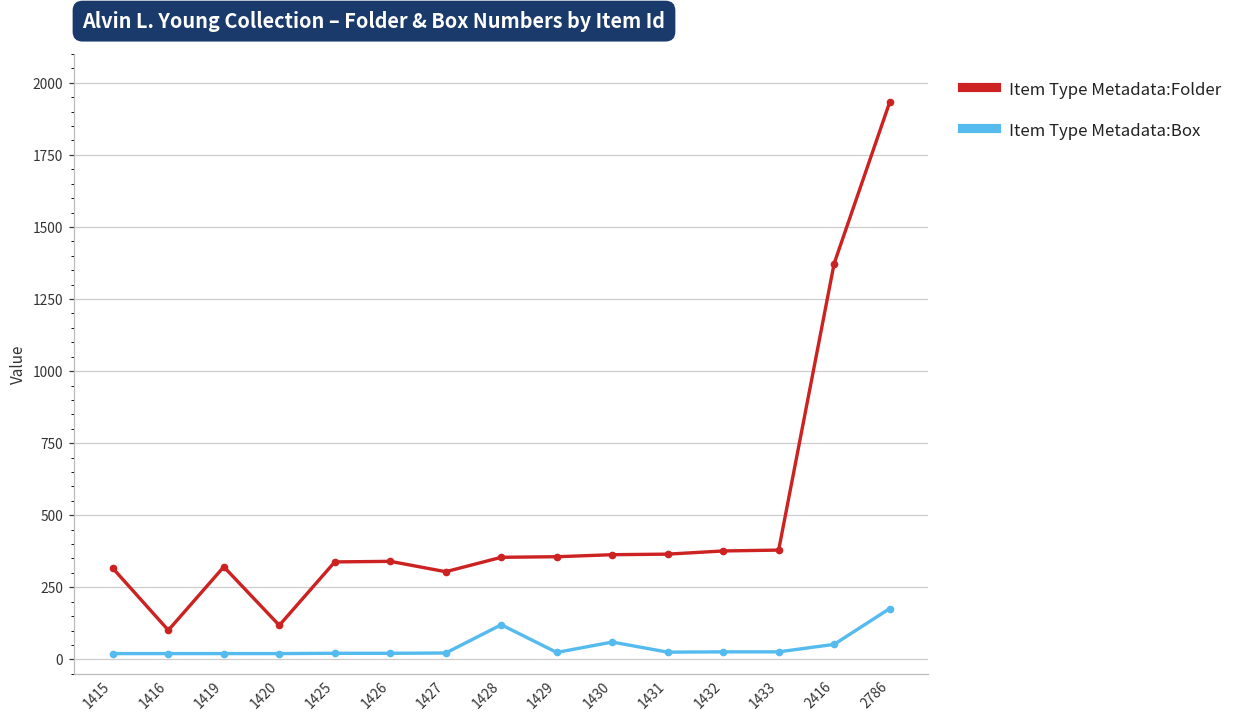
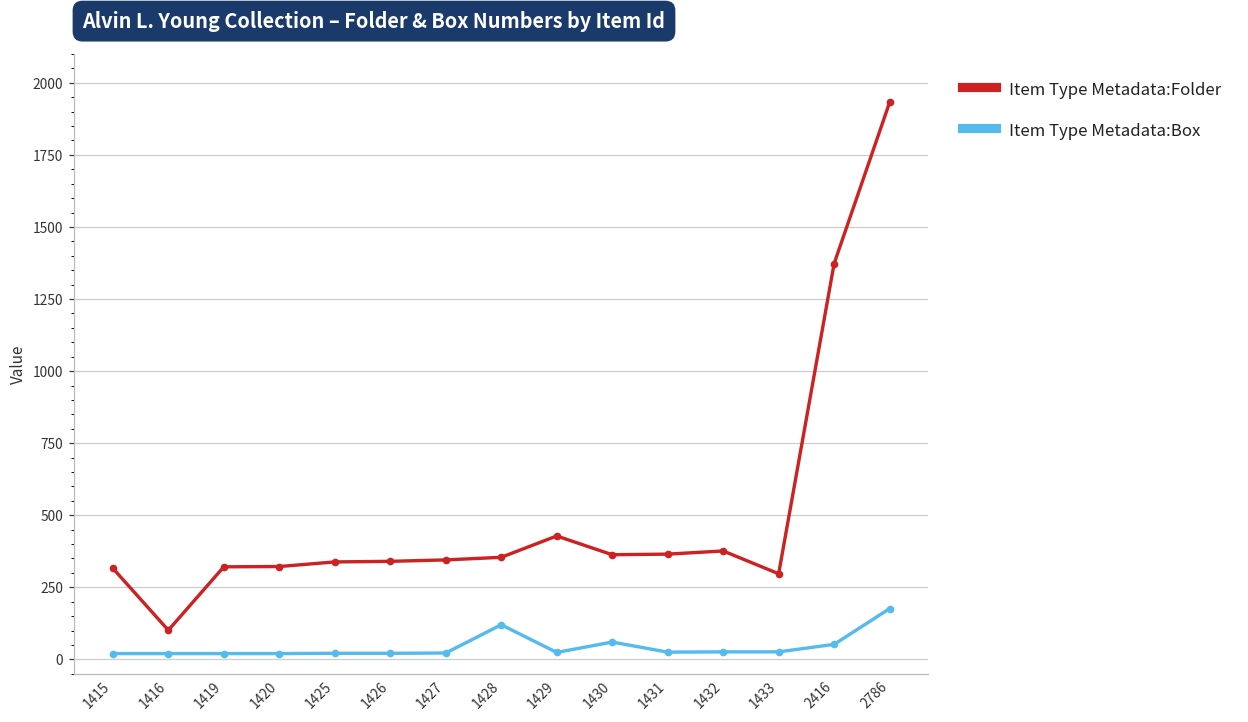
Item Type Metadata:Folder, 1420: 120 -> 320
Item Type Metadata:Folder, 1427: 300 -> 350
Item Type Metadata:Folder, 1429: 360 -> 430
Item Type Metadata:Folder, 1433: 380 -> 300
